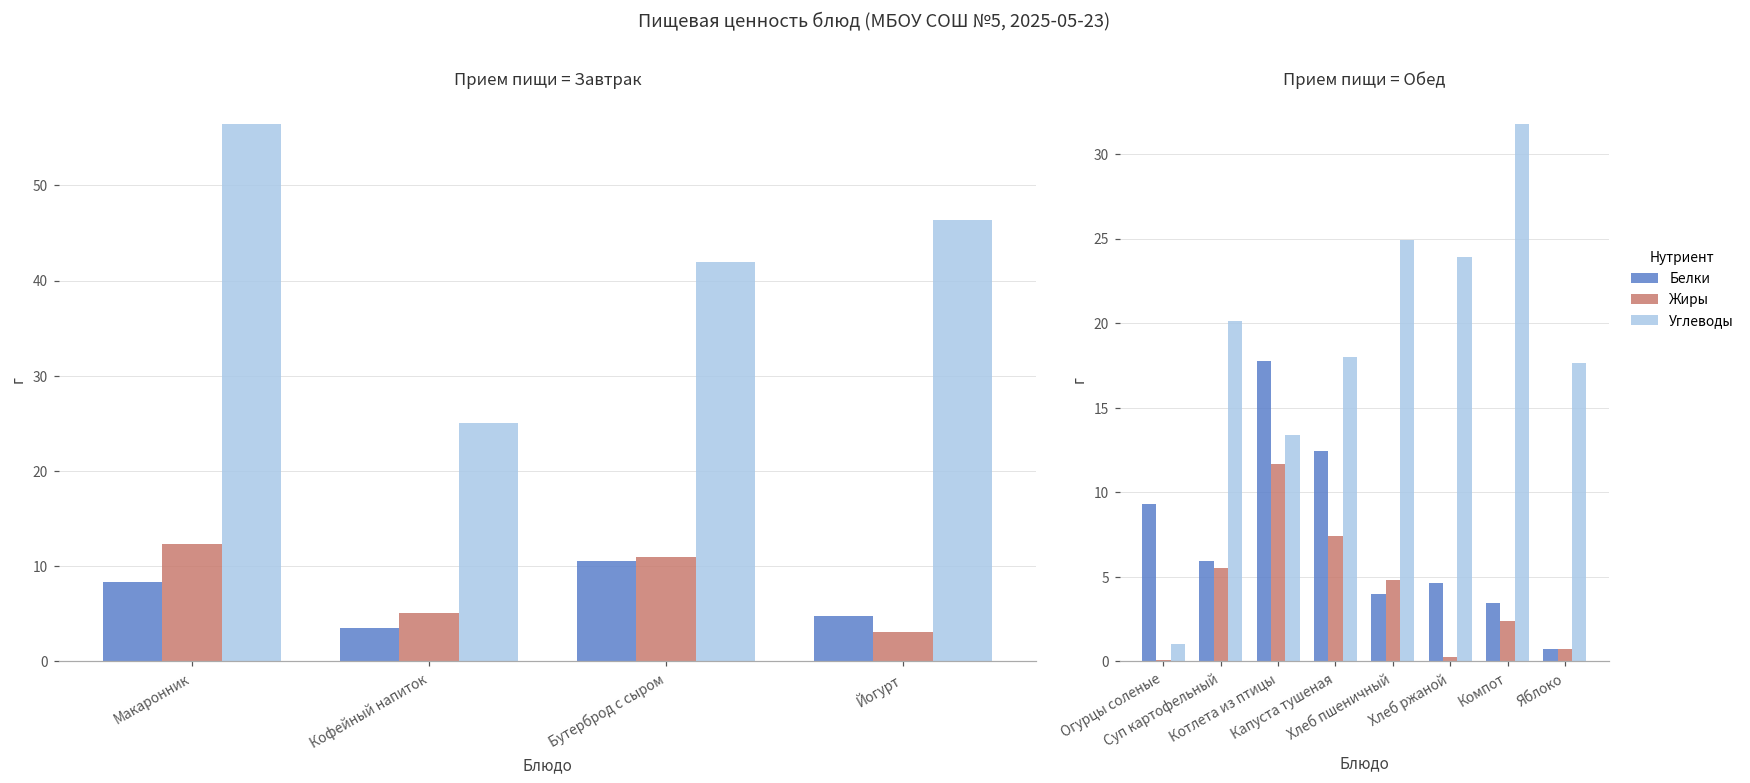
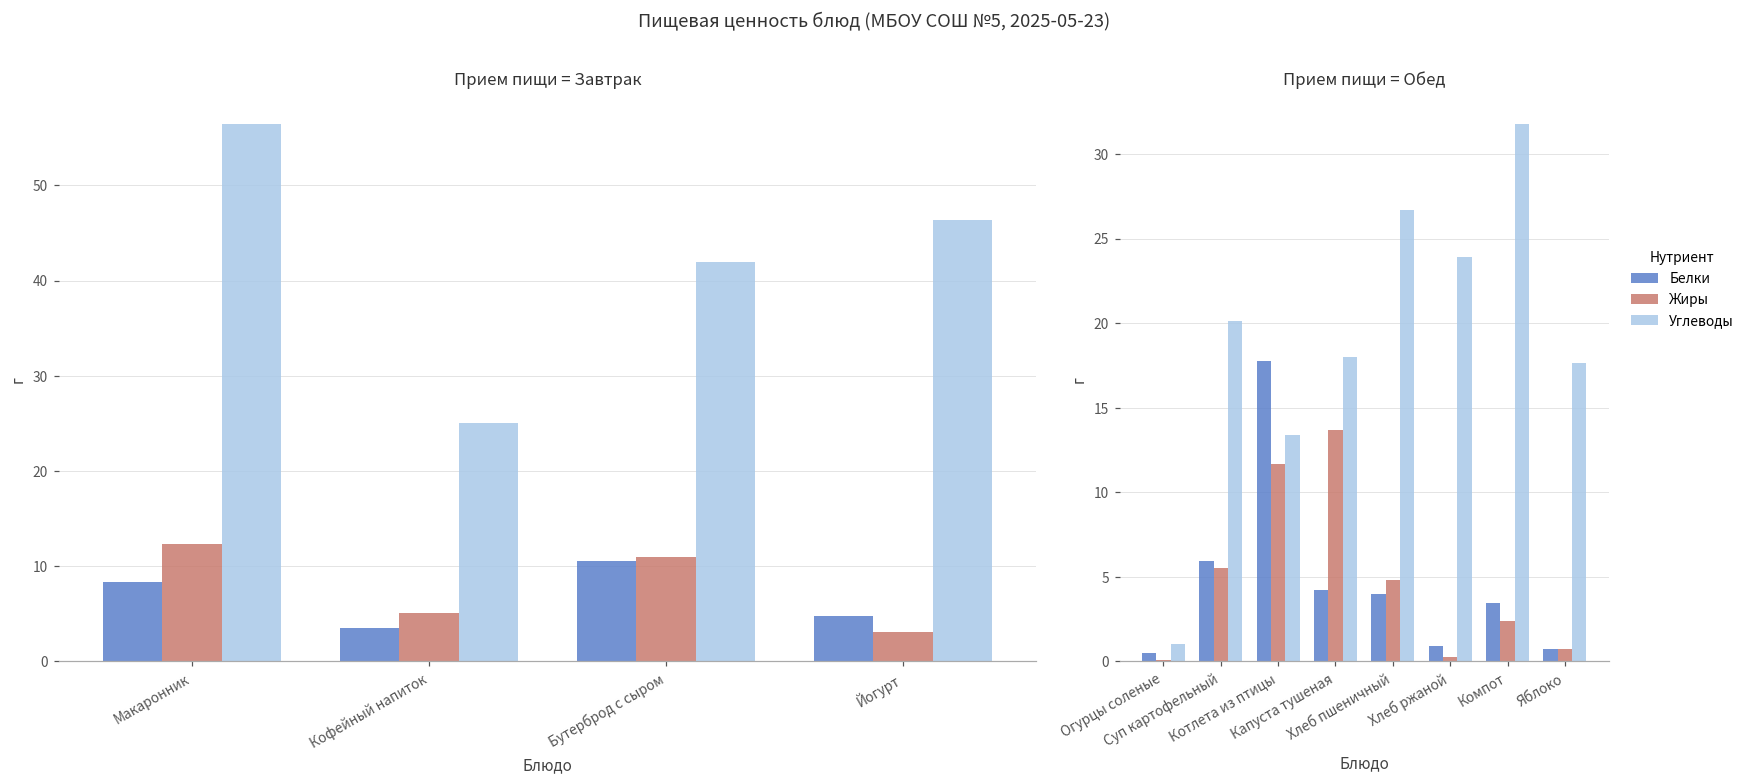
Прием пищи = Обед, Белки, Огурцы соленые: 9.3 -> 0.5
Прием пищи = Обед, Белки, Капуста тушеная: 12.4 -> 4.3
Прием пищи = Обед, Жиры, Капуста тушеная: 7.4 -> 13.7
Прием пищи = Обед, Углеводы, Хлеб пшеничный: 24.9 -> 26.7
Прием пищи = Обед, Белки, Хлеб ржаной: 4.6 -> 0.9
